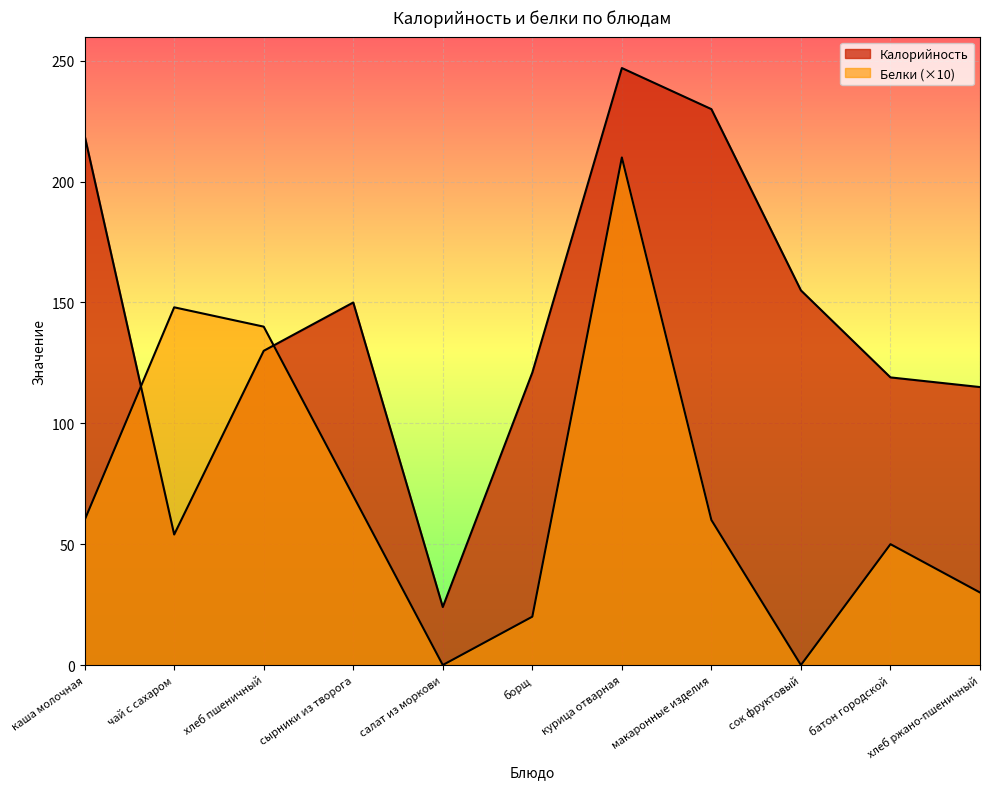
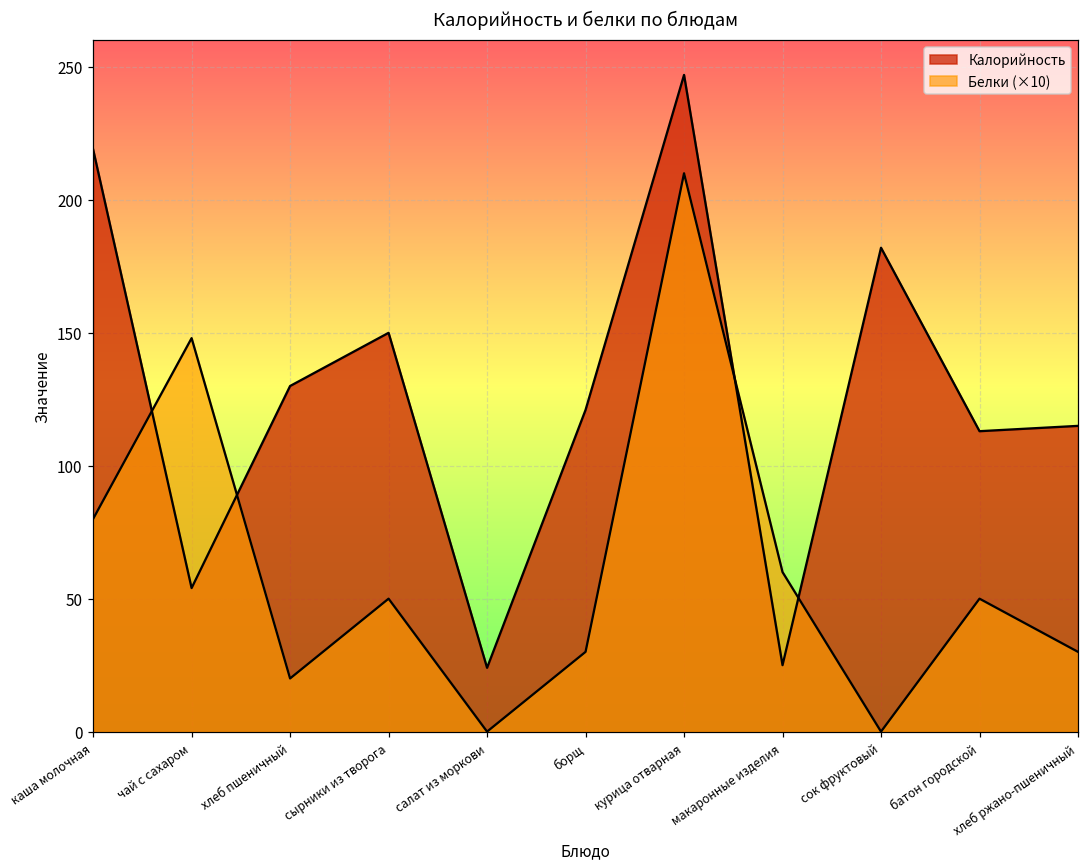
Белки (×10), каша молочная: 60 -> 80
Белки (×10), хлеб пшеничный: 140 -> 20
Белки (×10), сырники из творога: 70 -> 50
Белки (×10), борщ: 20 -> 30
Калорийность, макаронные изделия: 230 -> 25
Калорийность, сок фруктовый: 155 -> 182
Калорийность, батон городской: 119 -> 113
